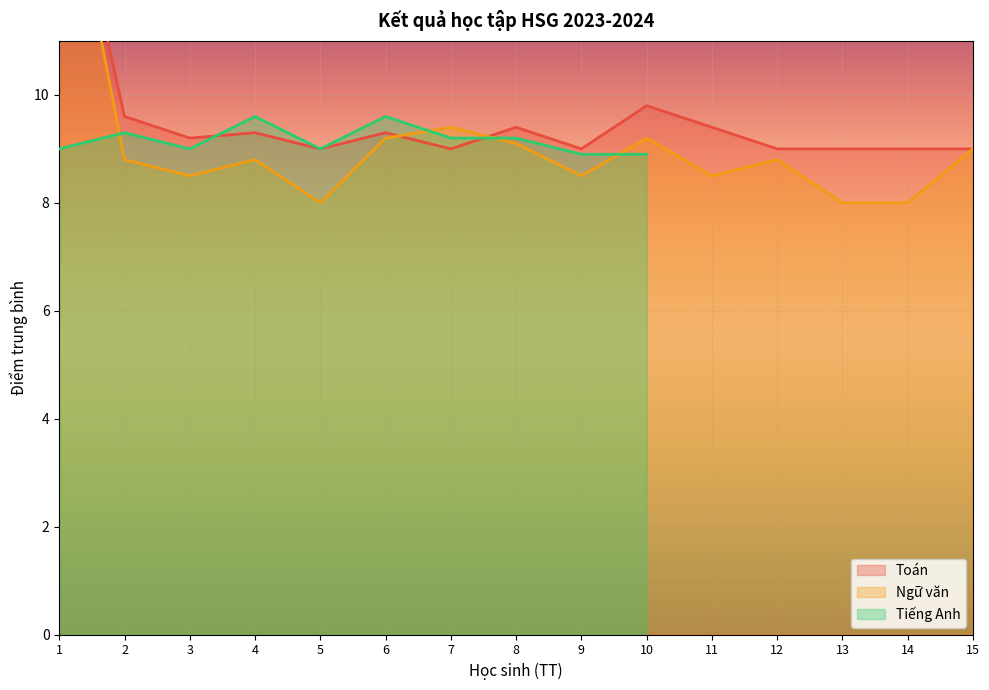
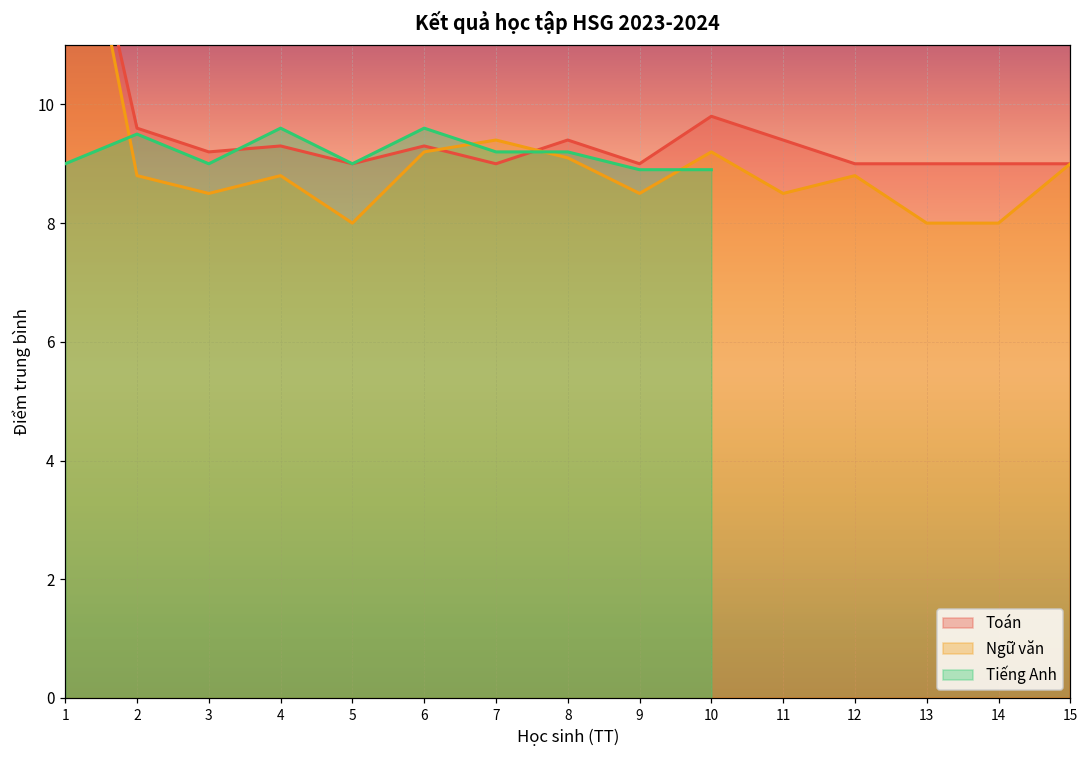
Tiếng Anh, 2: 9.3 -> 9.5
